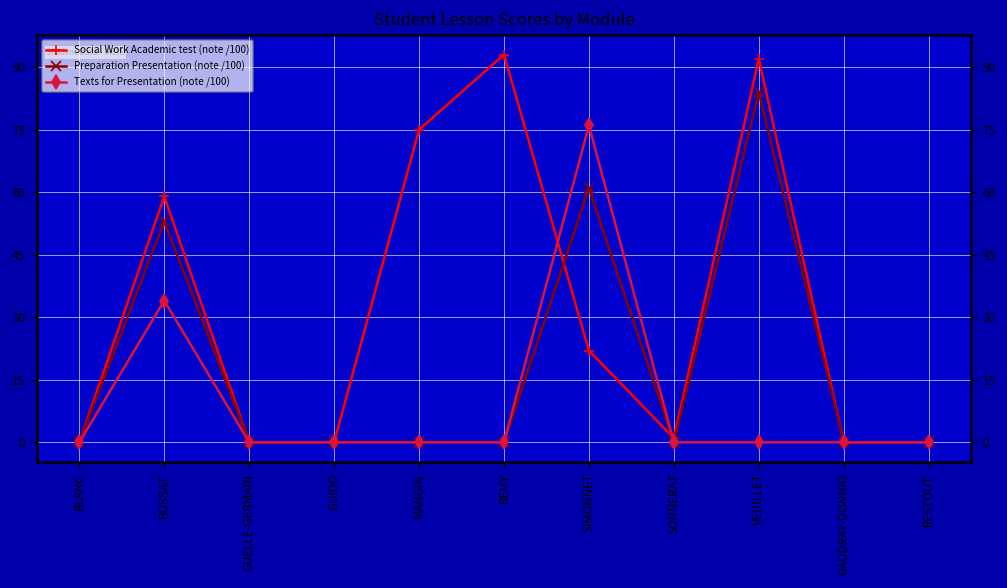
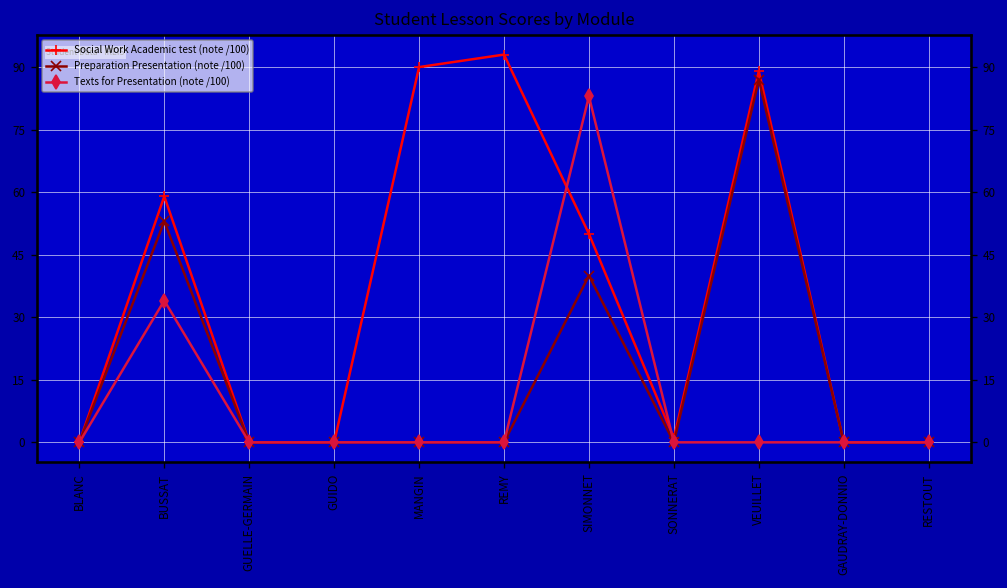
Social Work Academic test (note /100), MANGIN: 75 -> 90
Social Work Academic test (note /100), SIMONNET: 22 -> 50
Preparation Presentation (note /100), SIMONNET: 61 -> 40
Texts for Presentation (note /100), SIMONNET: 76 -> 83
Social Work Academic test (note /100), VEUILLET: 92 -> 89
Preparation Presentation (note /100), VEUILLET: 84 -> 87
